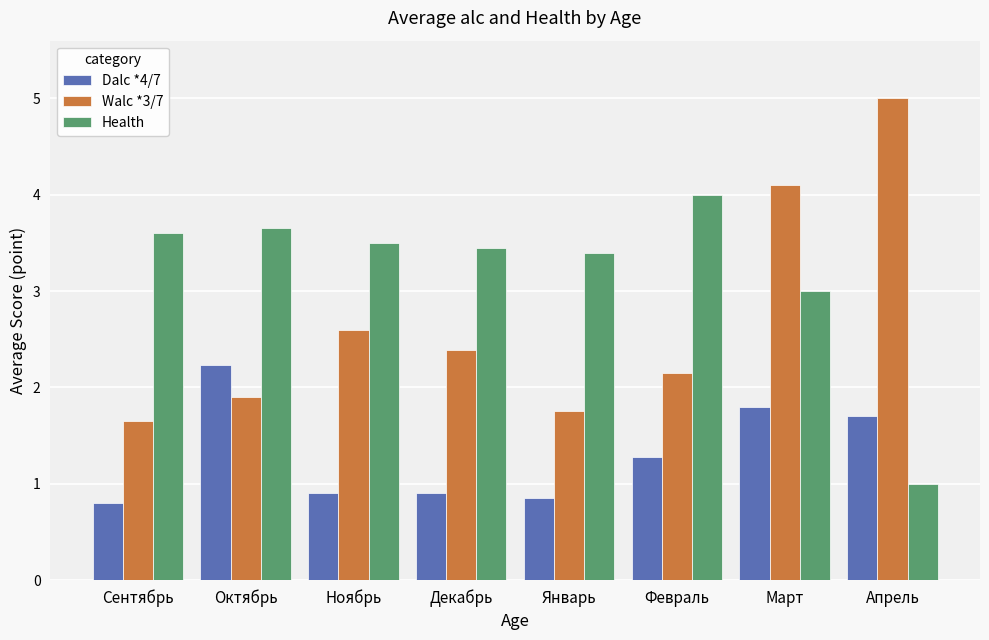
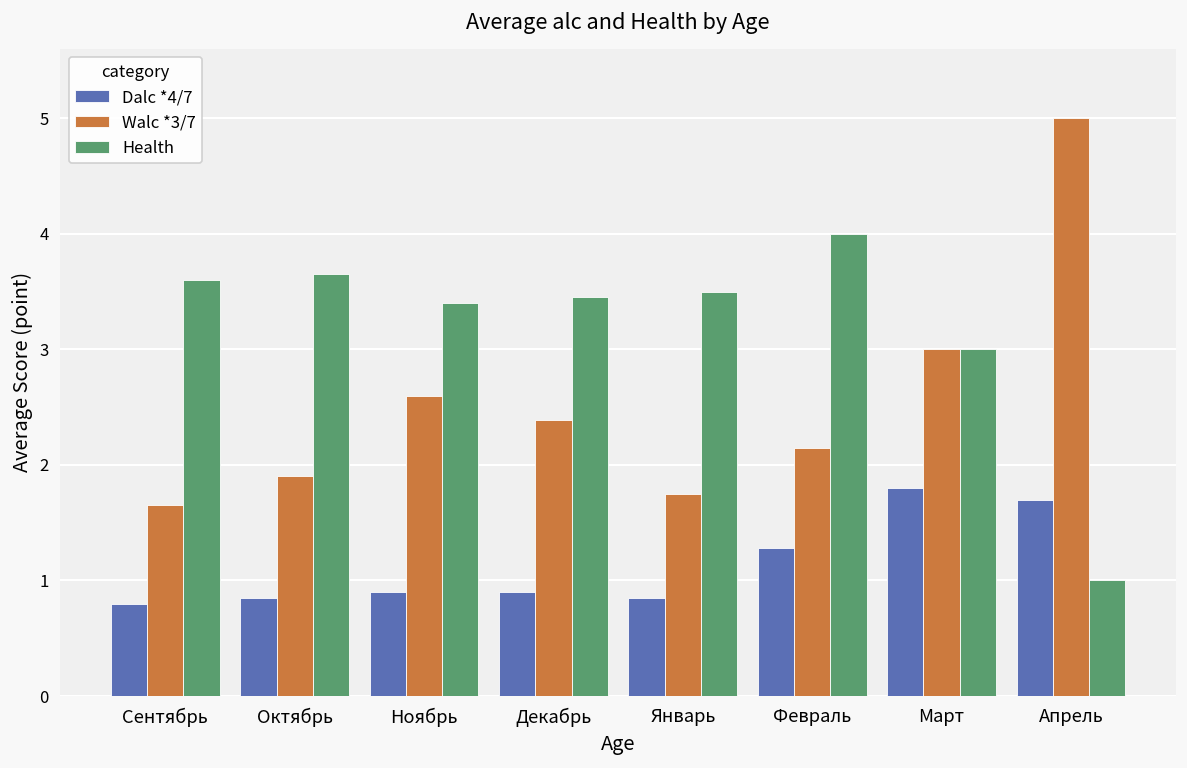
Dalc *4/7, Октябрь: 2.2 -> 0.9
Health, Ноябрь: 3.5 -> 3.4
Health, Январь: 3.4 -> 3.5
Walc *3/7, Март: 4.1 -> 3.0
